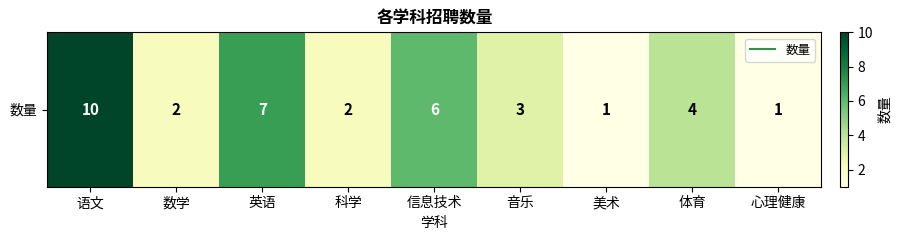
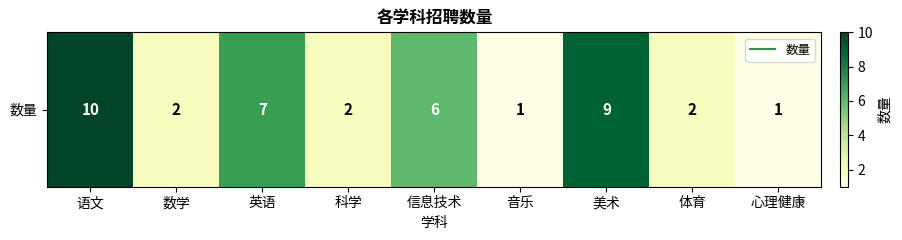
数量, 音乐: 3 -> 1
数量, 美术: 1 -> 9
数量, 体育: 4 -> 2
